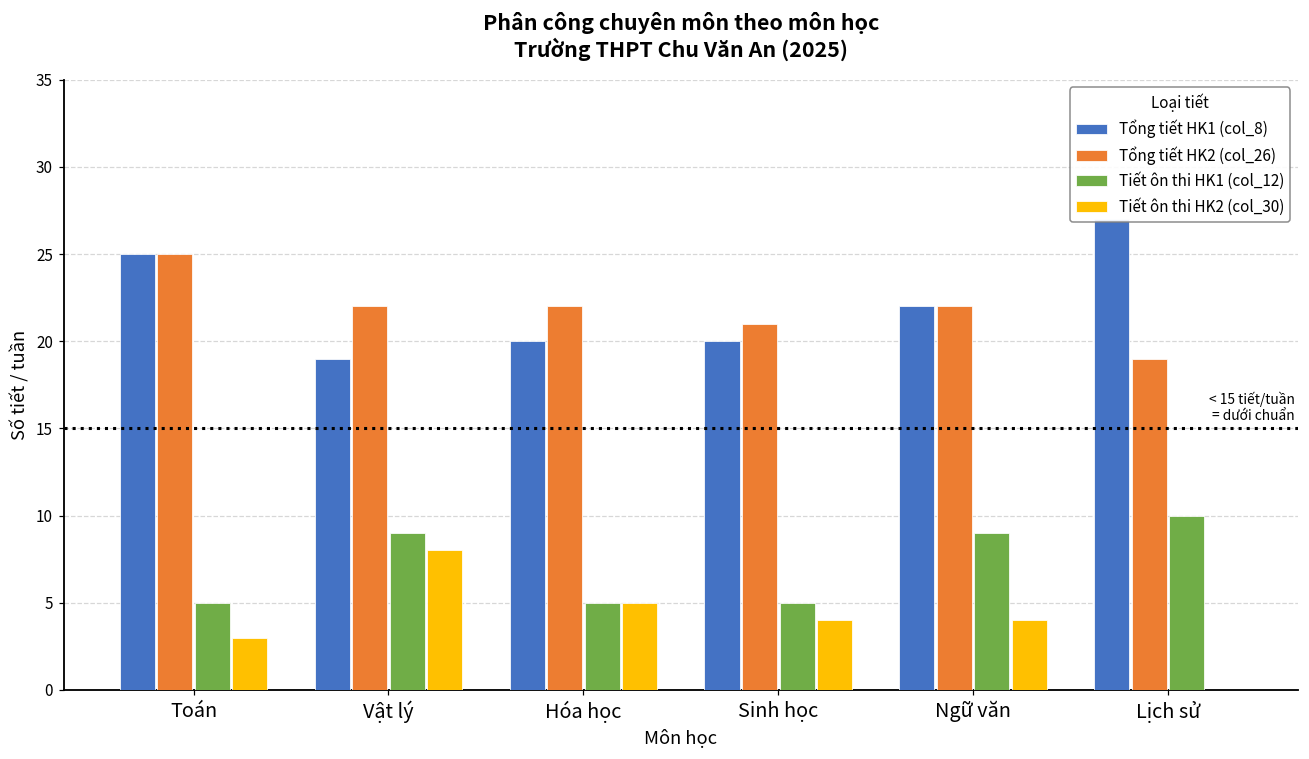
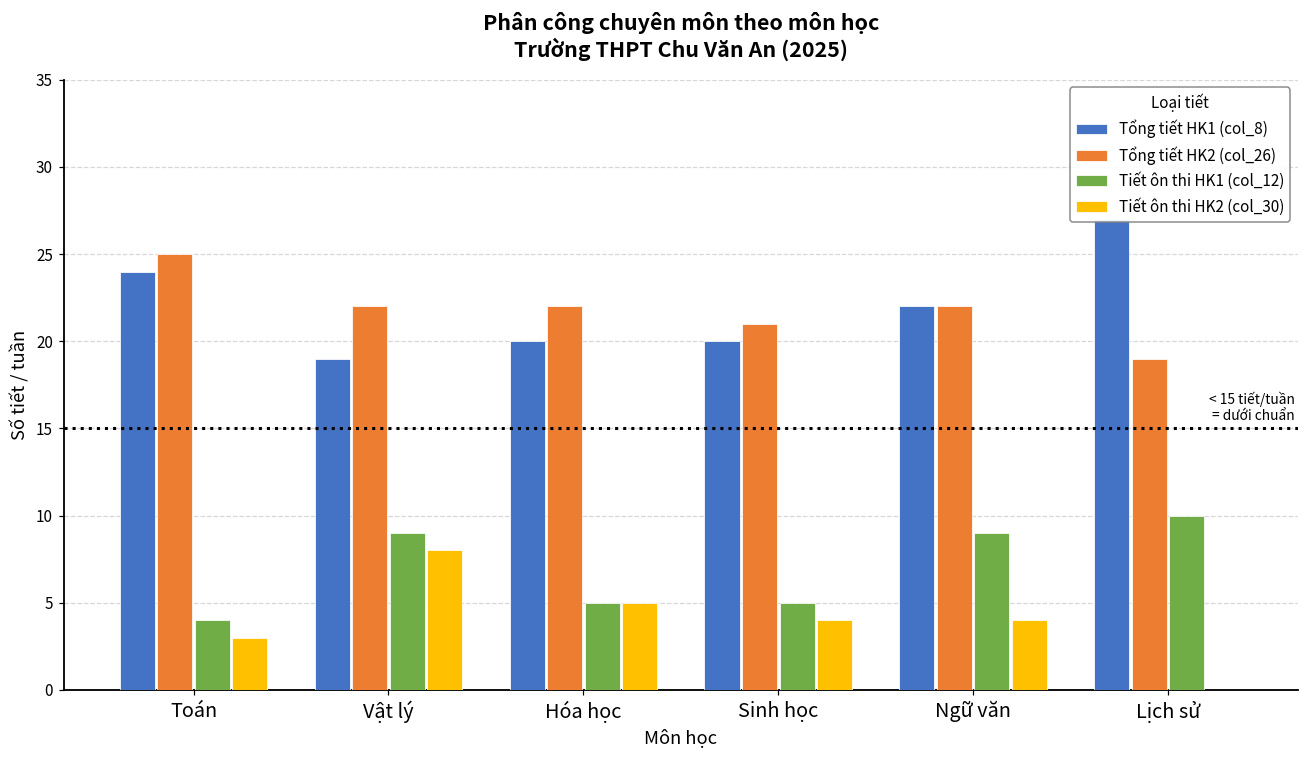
Tổng tiết HK1 (col_8), Toán: 25 -> 24
Tiết ôn thi HK1 (col_12), Toán: 5 -> 4
